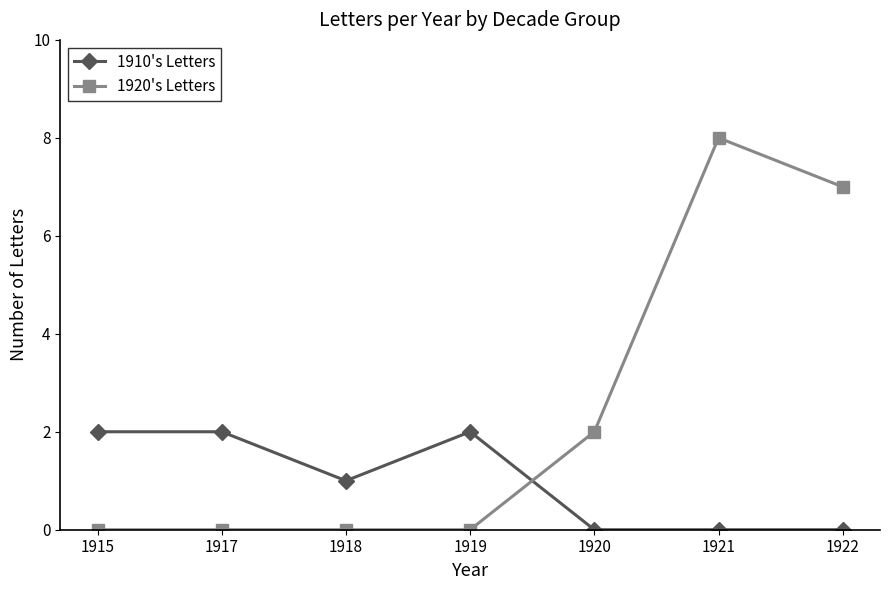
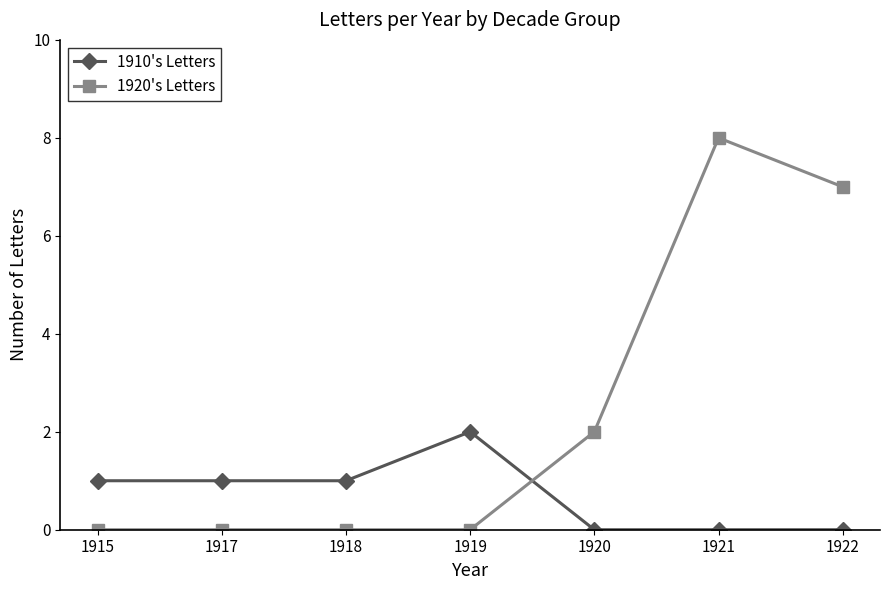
1910's Letters, 1915: 2 -> 1
1910's Letters, 1917: 2 -> 1
